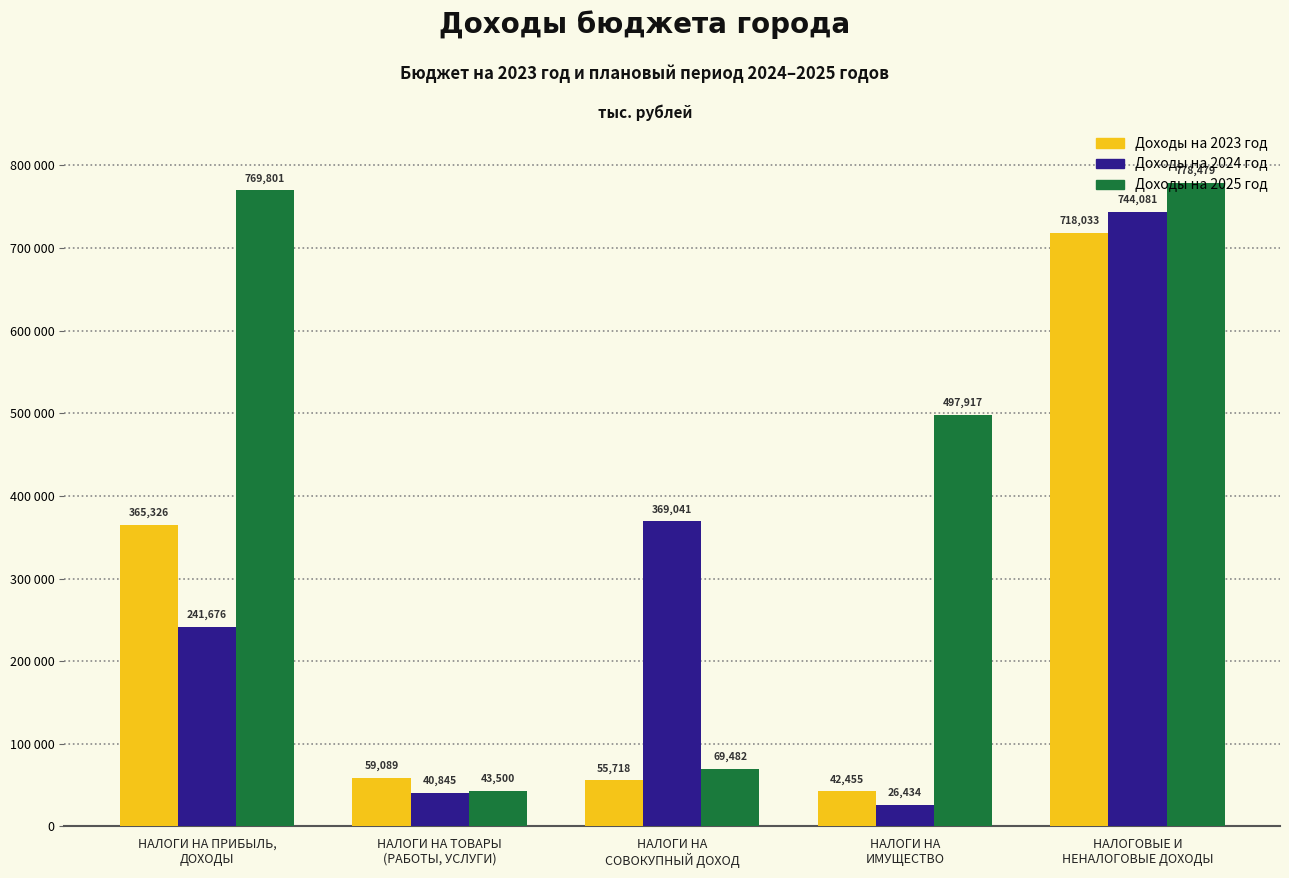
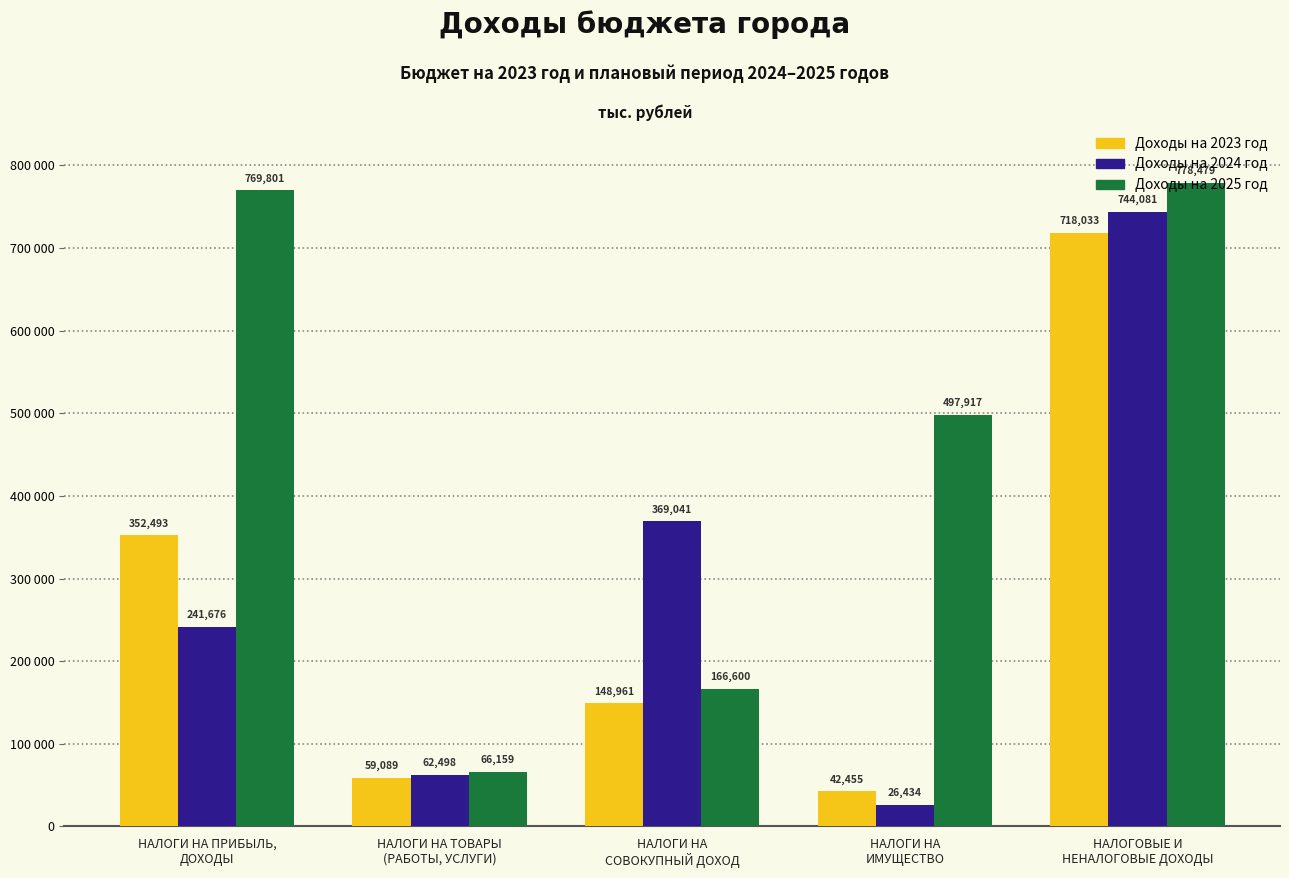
Доходы на 2023 год, НАЛОГИ НА ПРИБЫЛЬ, ДОХОДЫ: 365,326 -> 352,493
Доходы на 2024 год, НАЛОГИ НА ТОВАРЫ (РАБОТЫ, УСЛУГИ): 40,845 -> 62,498
Доходы на 2025 год, НАЛОГИ НА ТОВАРЫ (РАБОТЫ, УСЛУГИ): 43,500 -> 66,159
Доходы на 2023 год, НАЛОГИ НА СОВОКУПНЫЙ ДОХОД: 55,718 -> 148,961
Доходы на 2025 год, НАЛОГИ НА СОВОКУПНЫЙ ДОХОД: 69,482 -> 166,600
